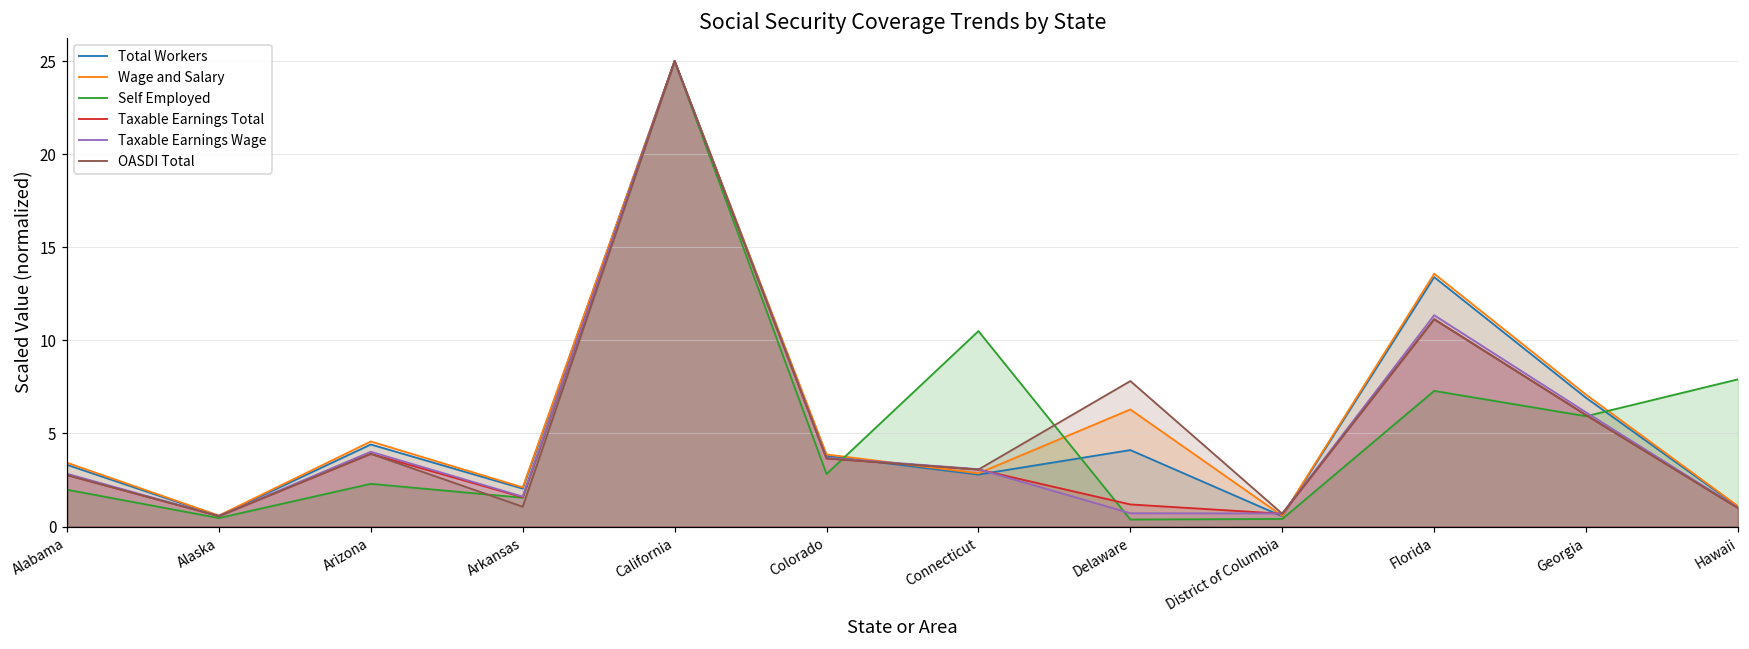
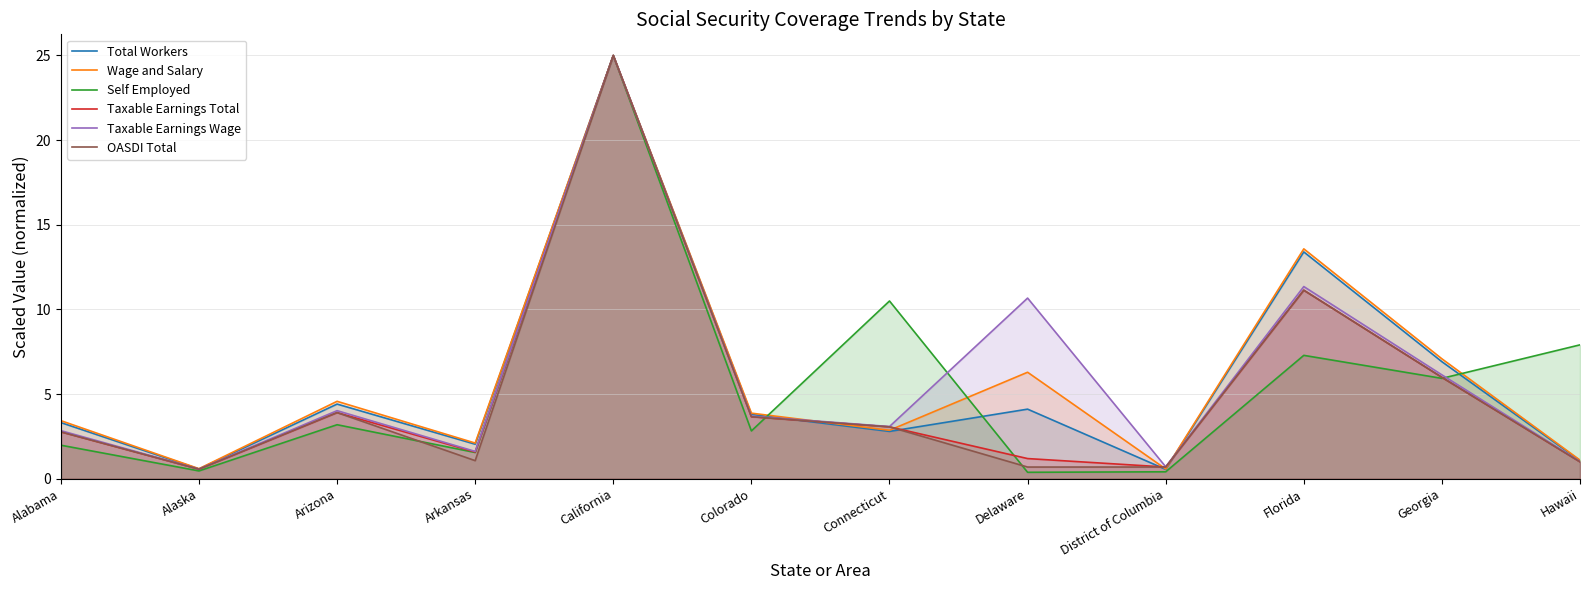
Self Employed, Arizona: 2.3 -> 3.2
Taxable Earnings Wage, Delaware: 0.7 -> 10.7
OASDI Total, Delaware: 7.8 -> 0.7
